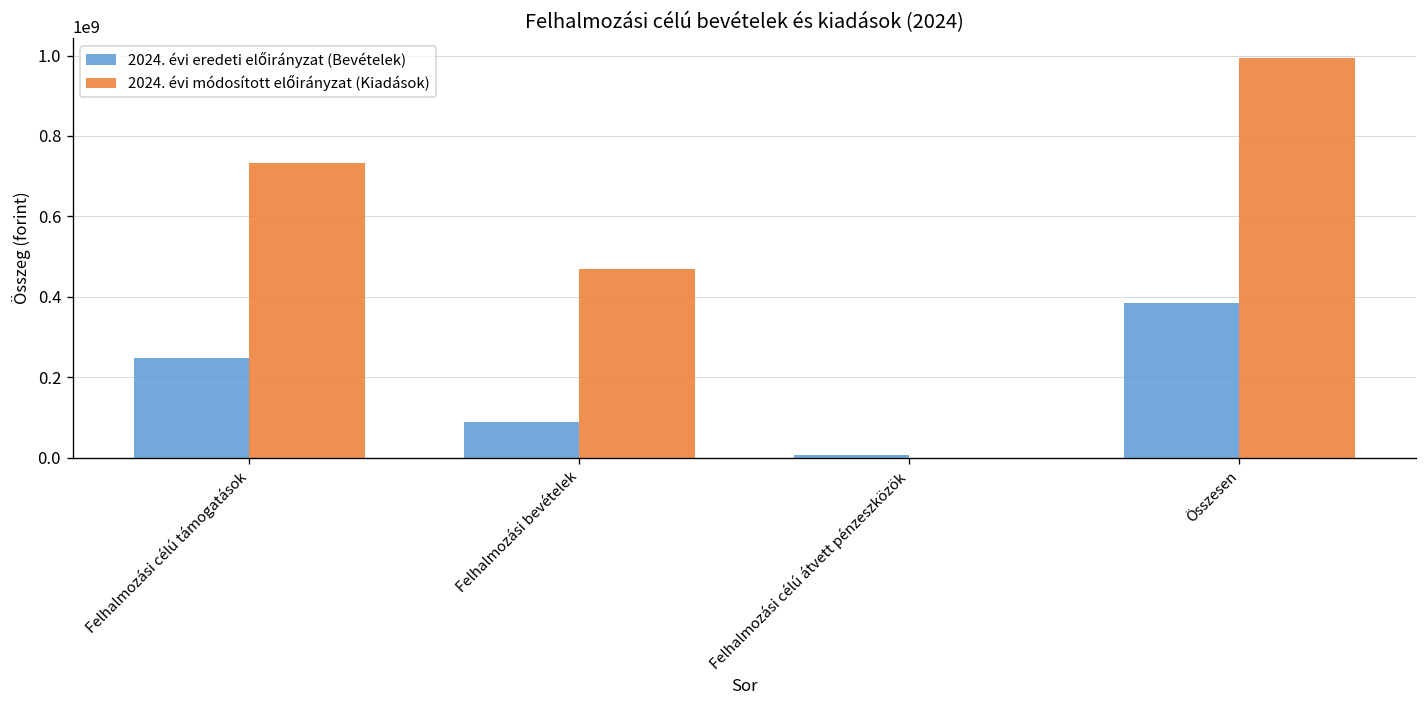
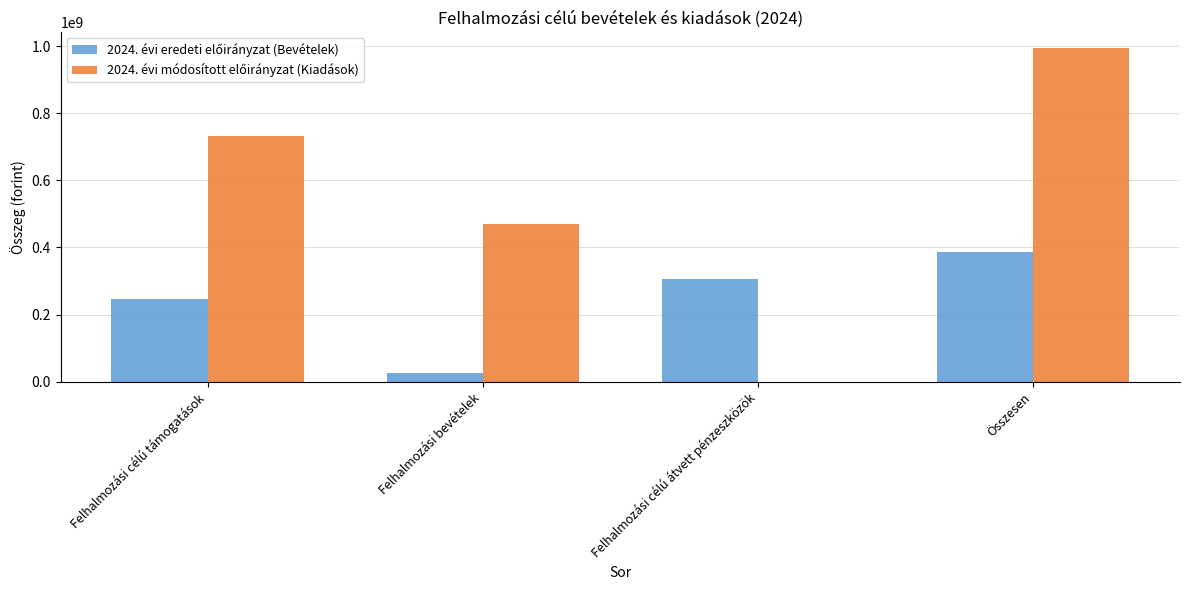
2024. évi eredeti előirányzat (Bevételek), Felhalmozási bevételek: 90000000 -> 30000000
2024. évi eredeti előirányzat (Bevételek), Felhalmozási célú átvett pénzeszközök: 10000000 -> 310000000
